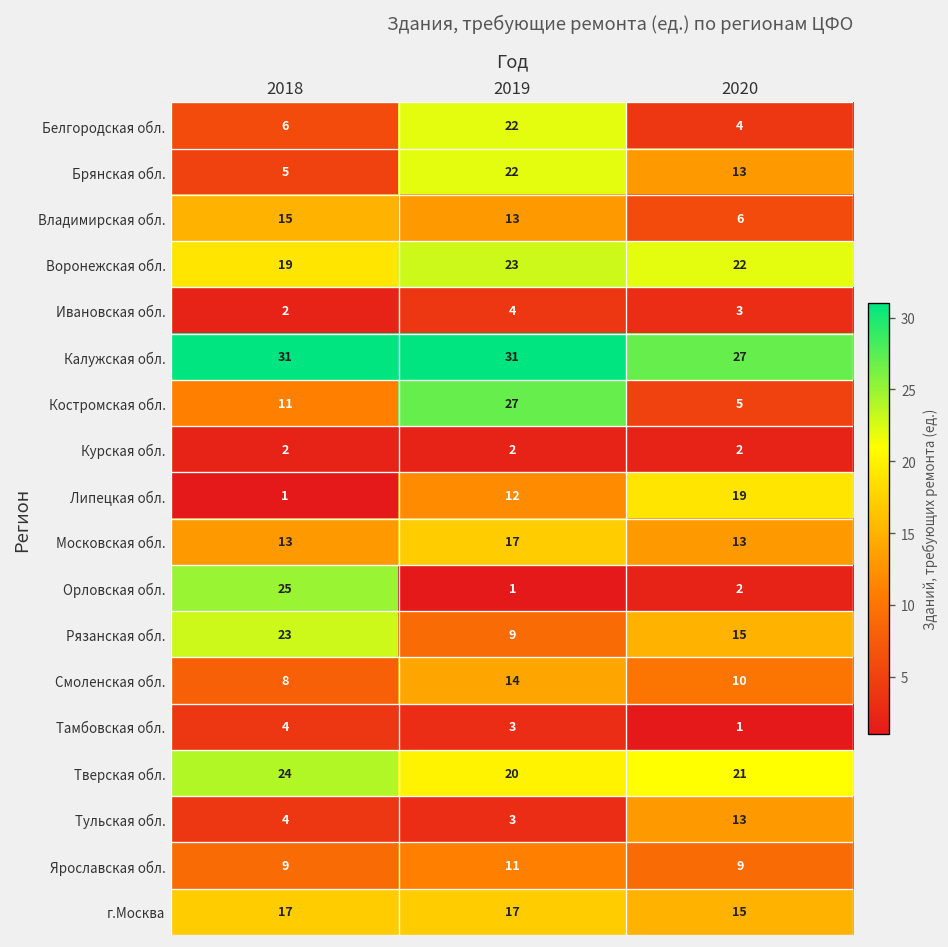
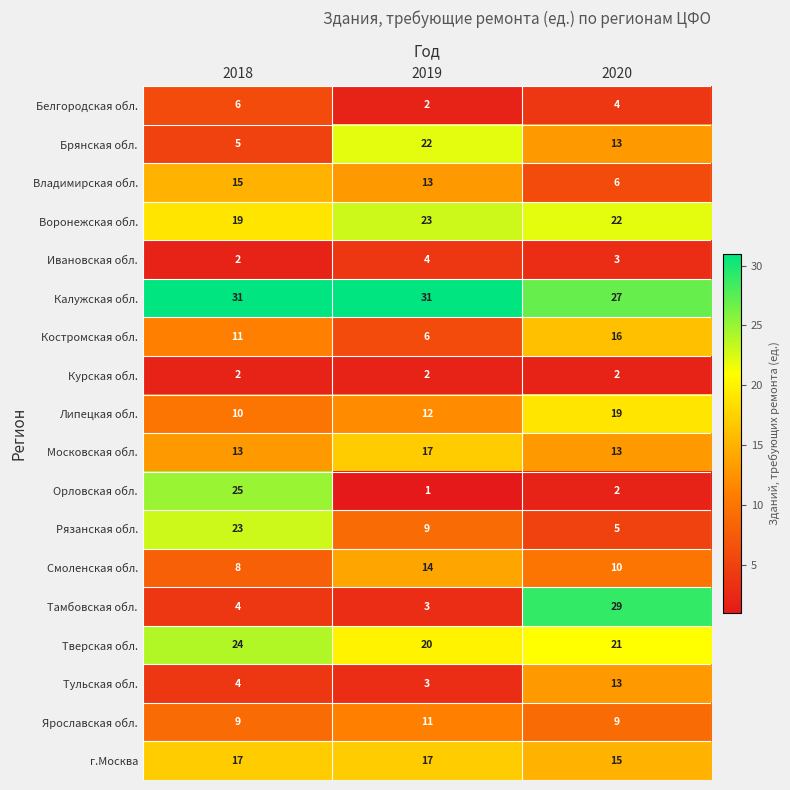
Белгородская обл., 2019: 22 -> 2
Костромская обл., 2019: 27 -> 6
Костромская обл., 2020: 5 -> 16
Липецкая обл., 2018: 1 -> 10
Рязанская обл., 2020: 15 -> 5
Тамбовская обл., 2020: 1 -> 29
